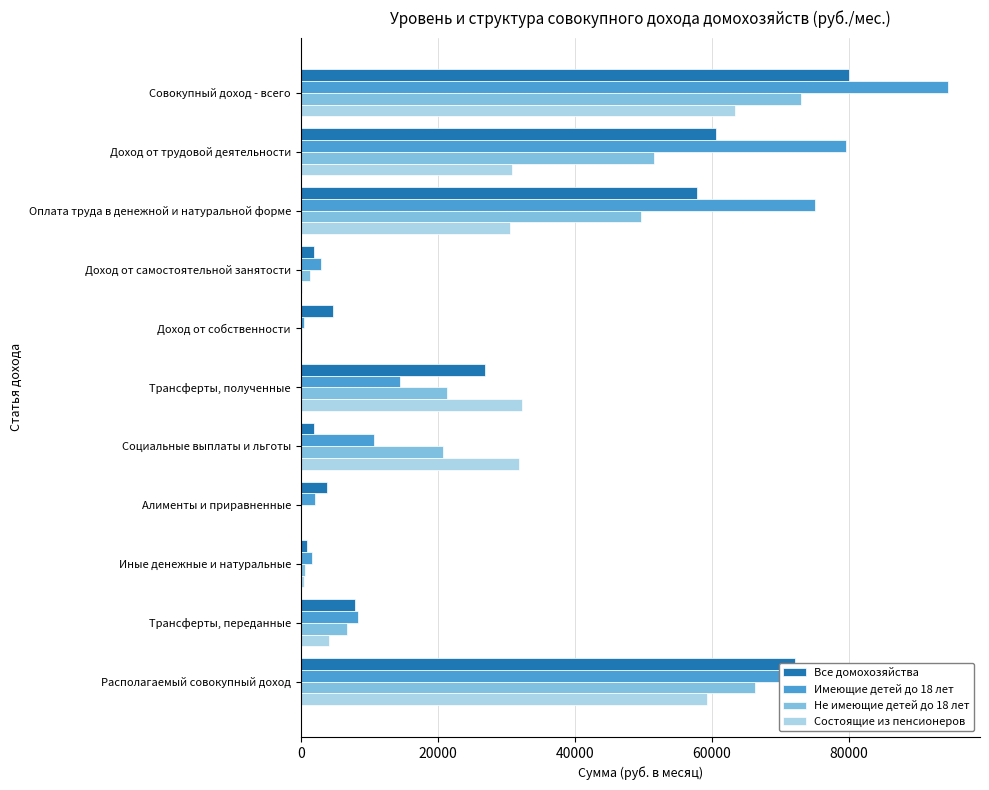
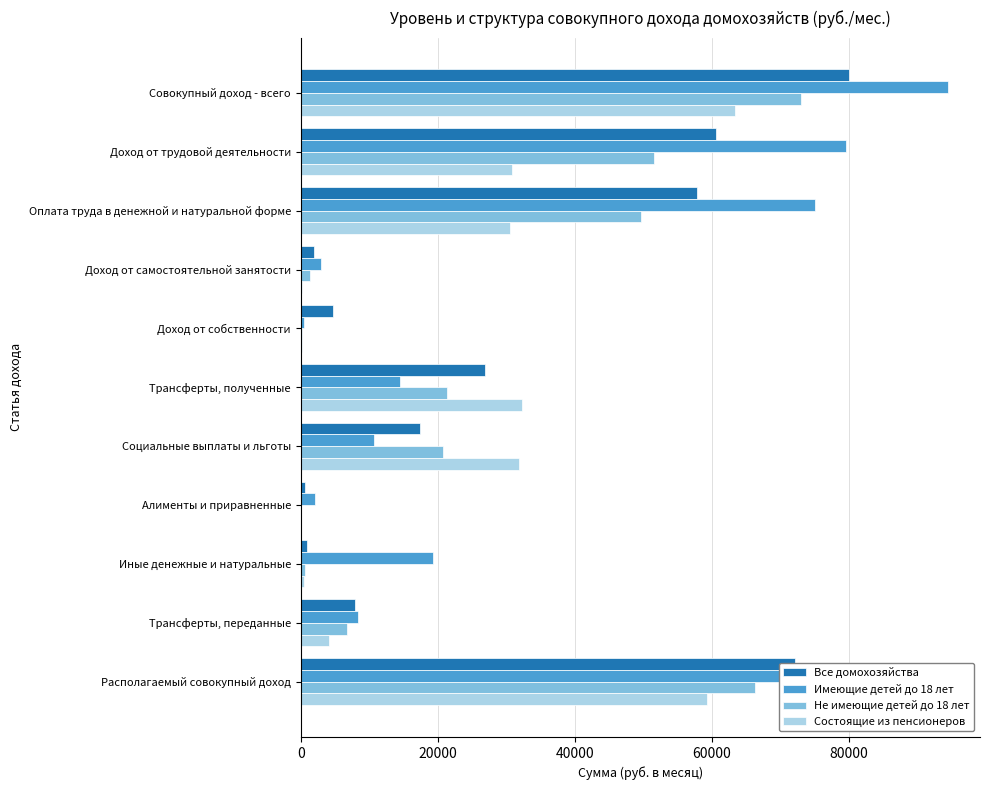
Все домохозяйства, Социальные выплаты и льготы: 2000 -> 17000
Все домохозяйства, Алименты и приравненные: 4000 -> 1000
Имеющие детей до 18 лет, Иные денежные и натуральные: 2000 -> 19000
